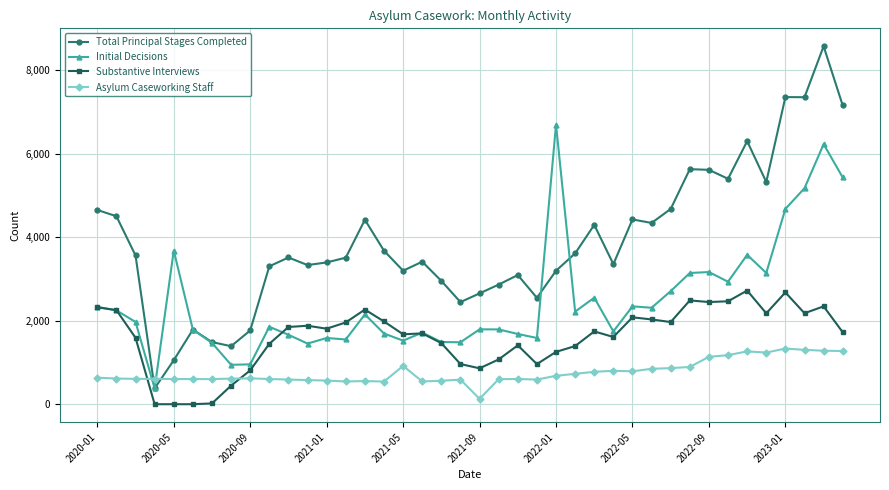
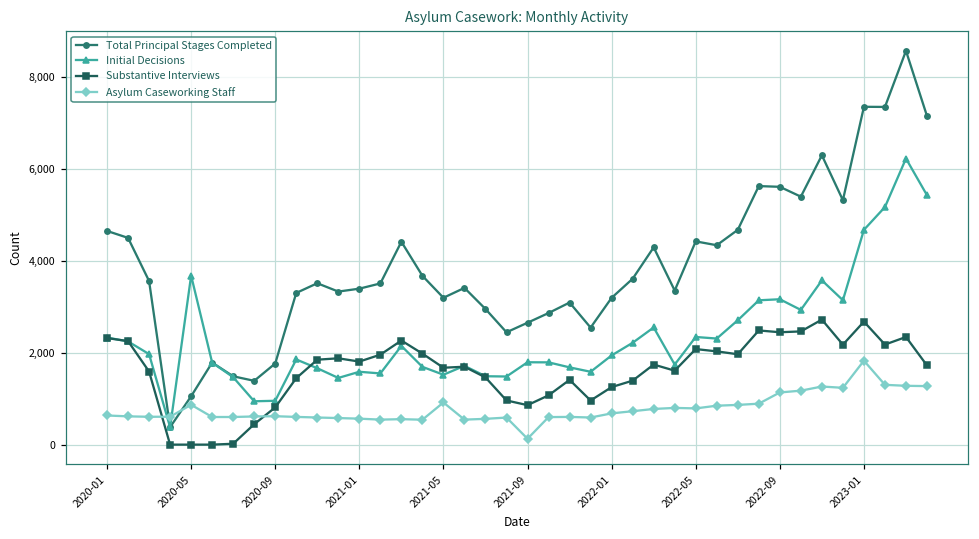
Asylum Caseworking Staff, 2020-05: 600 -> 900
Initial Decisions, 2022-01: 6,700 -> 1,900
Asylum Caseworking Staff, 2023-01: 1,300 -> 1,800
